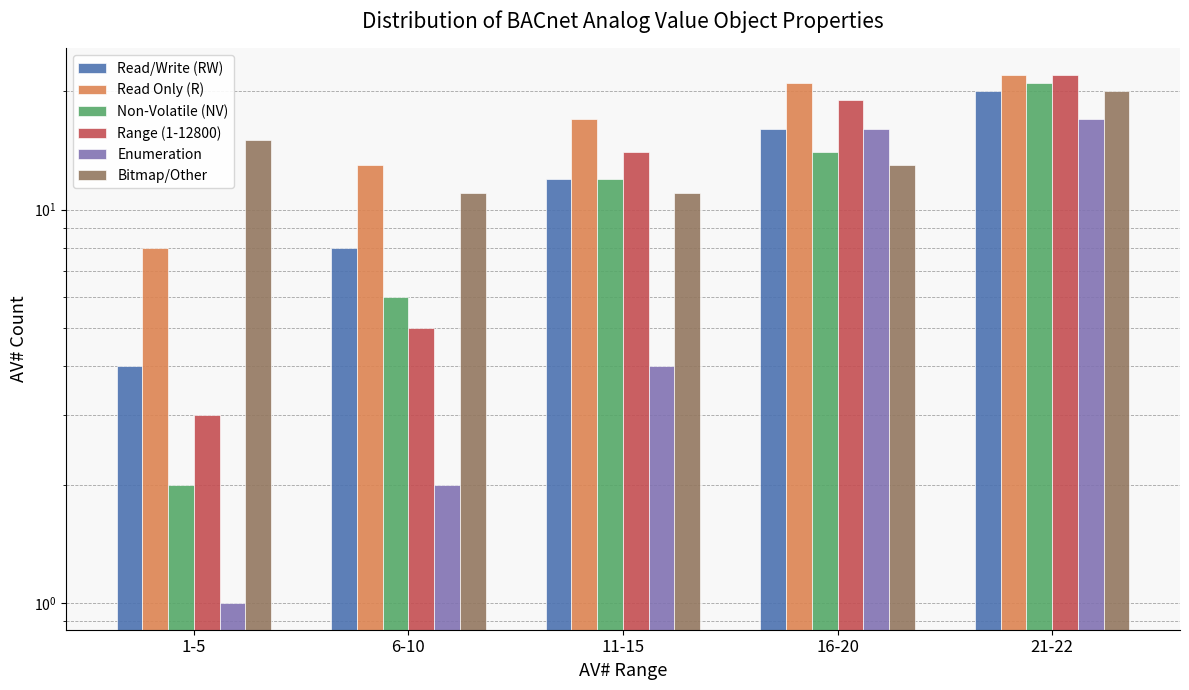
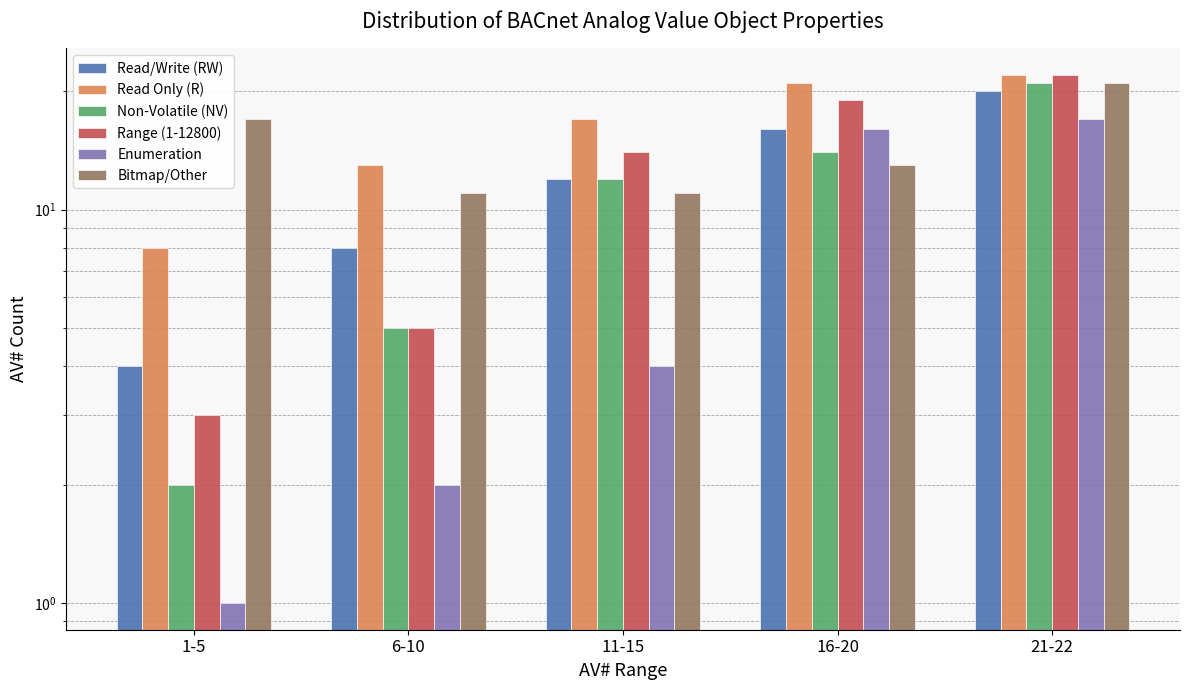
Bitmap/Other, 1-5: 15 -> 17
Non-Volatile (NV), 6-10: 6 -> 5
Bitmap/Other, 21-22: 20 -> 21
